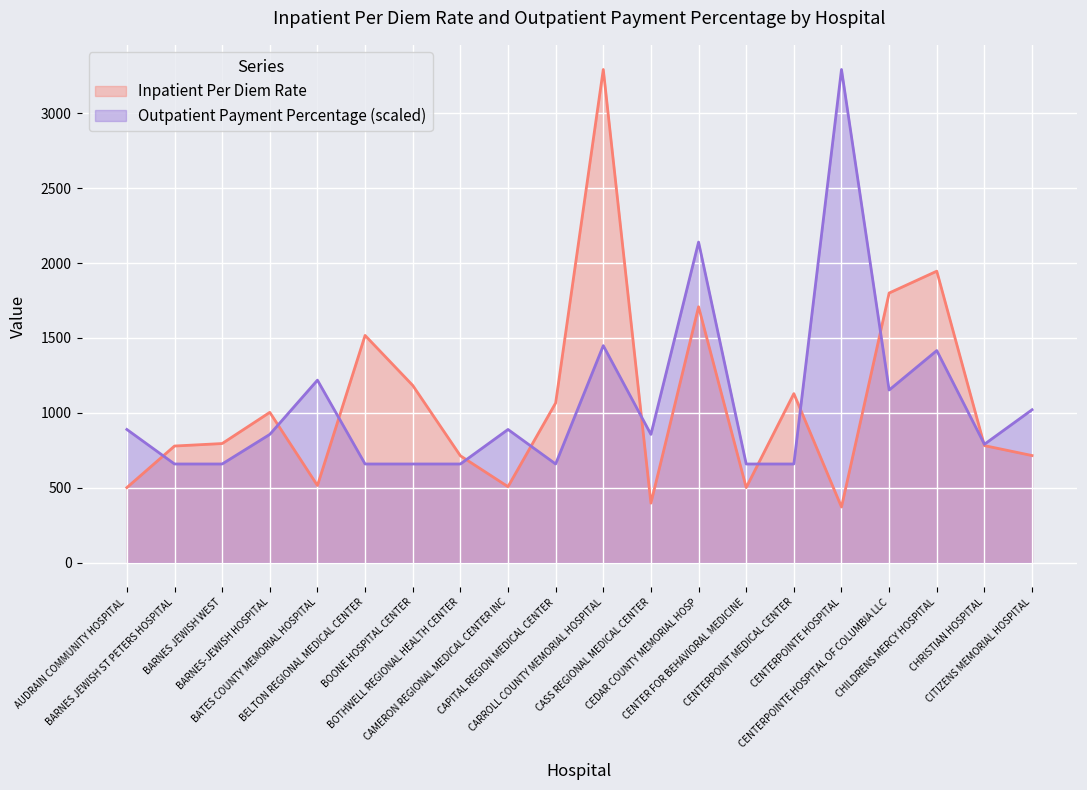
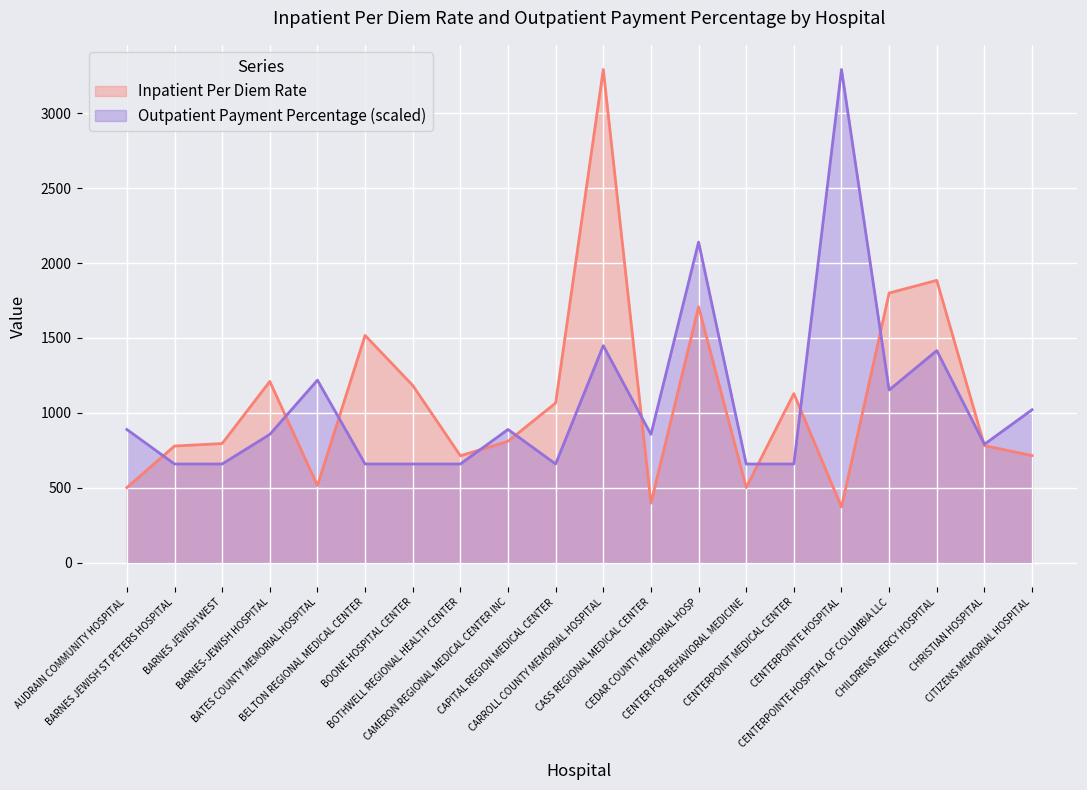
Inpatient Per Diem Rate, BARNES-JEWISH HOSPITAL: 1000 -> 1210
Inpatient Per Diem Rate, CAMERON REGIONAL MEDICAL CENTER INC: 510 -> 810
Inpatient Per Diem Rate, CHILDRENS MERCY HOSPITAL: 1950 -> 1880
